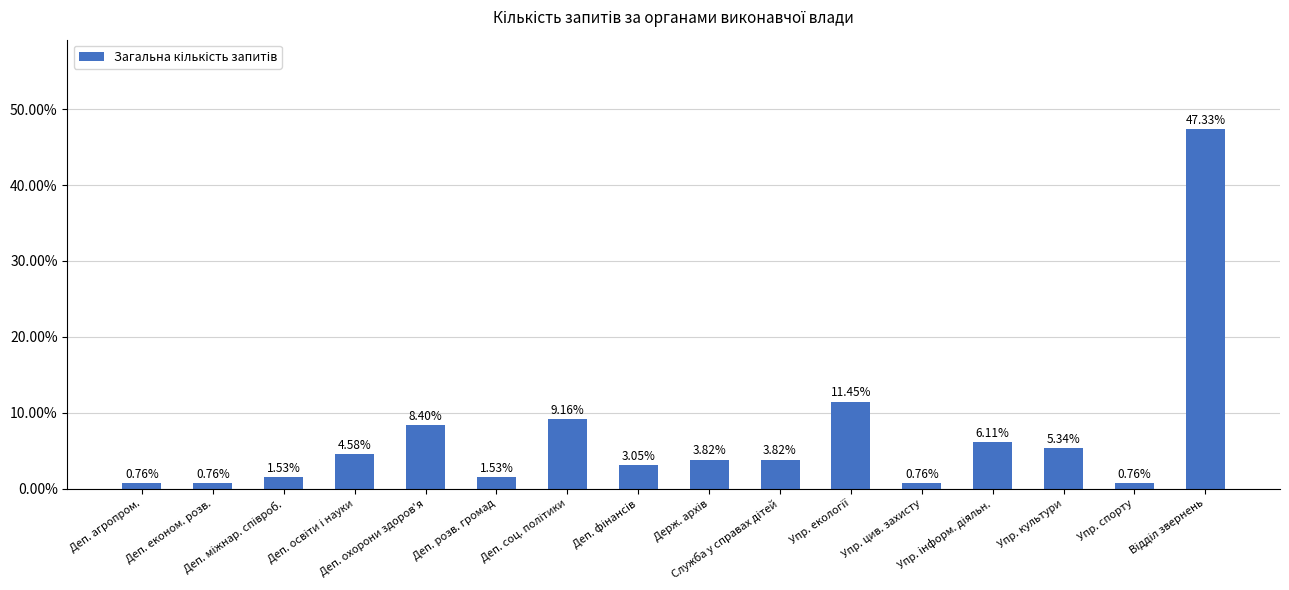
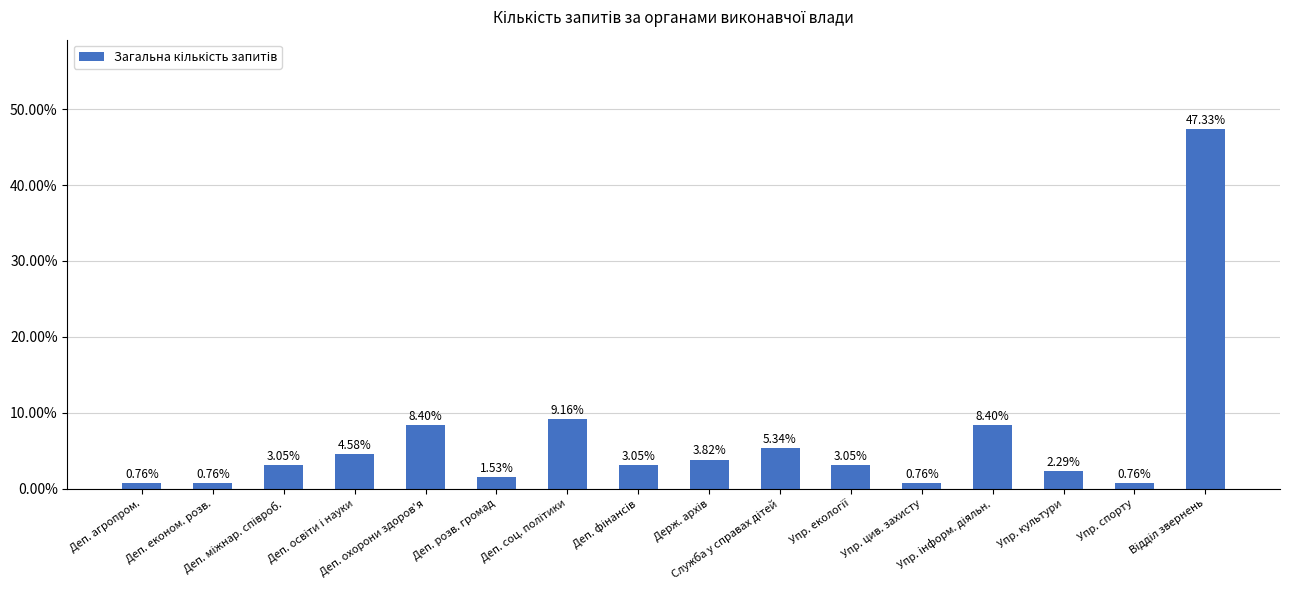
Деп. міжнар. співроб.: 1.53% -> 3.05%
Служба у справах дітей: 3.82% -> 5.34%
Упр. екології: 11.45% -> 3.05%
Упр. інформ. діяльн.: 6.11% -> 8.40%
Упр. культури: 5.34% -> 2.29%
